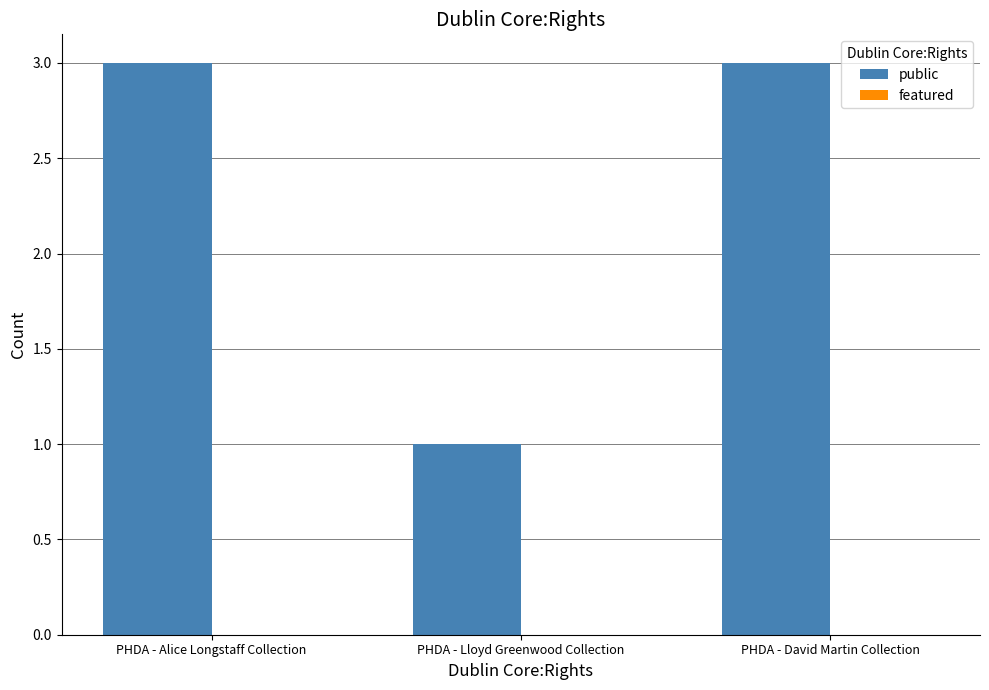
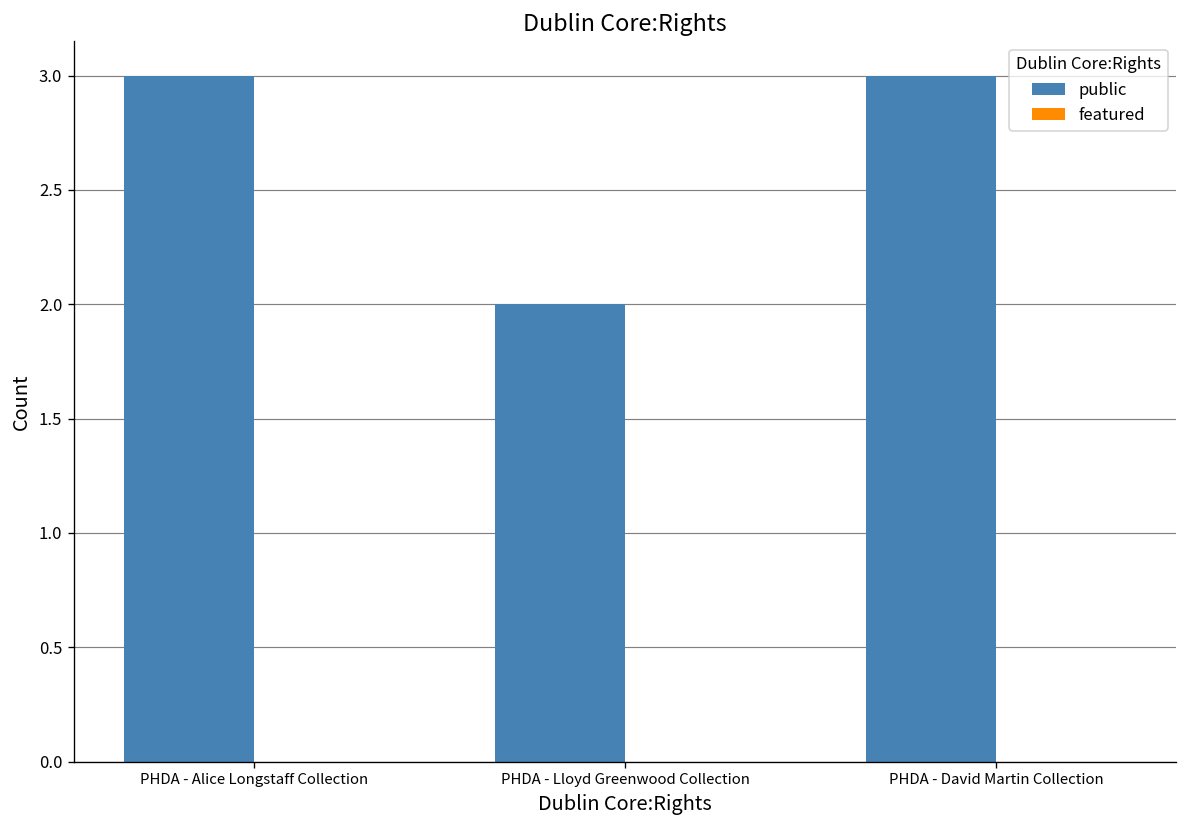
public, PHDA - Lloyd Greenwood Collection: 1 -> 2
